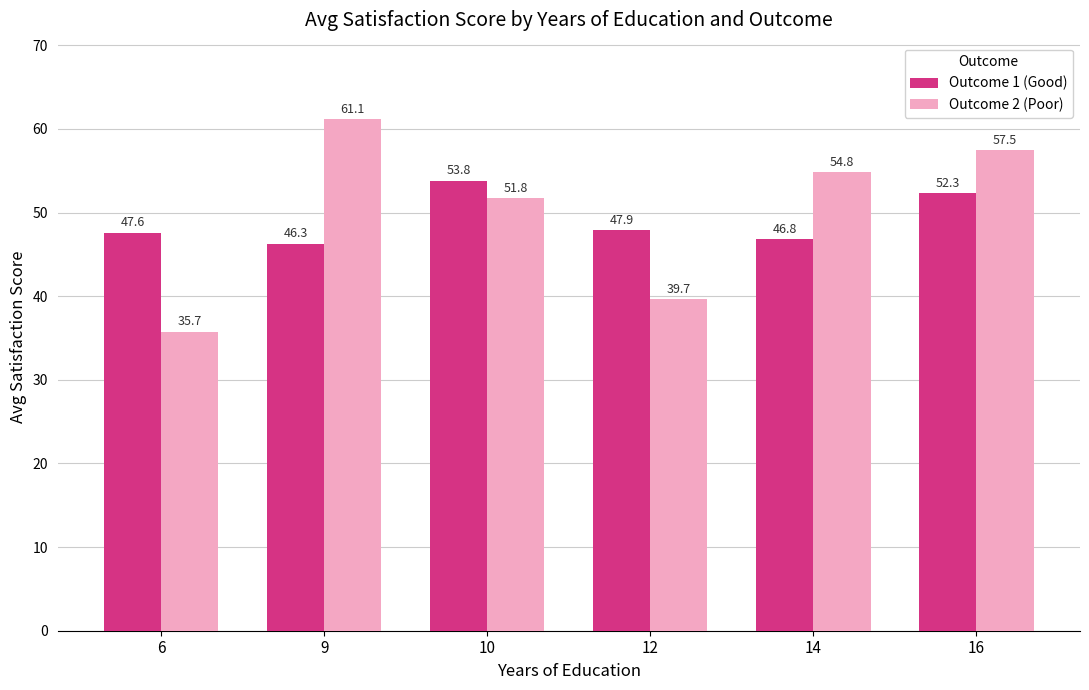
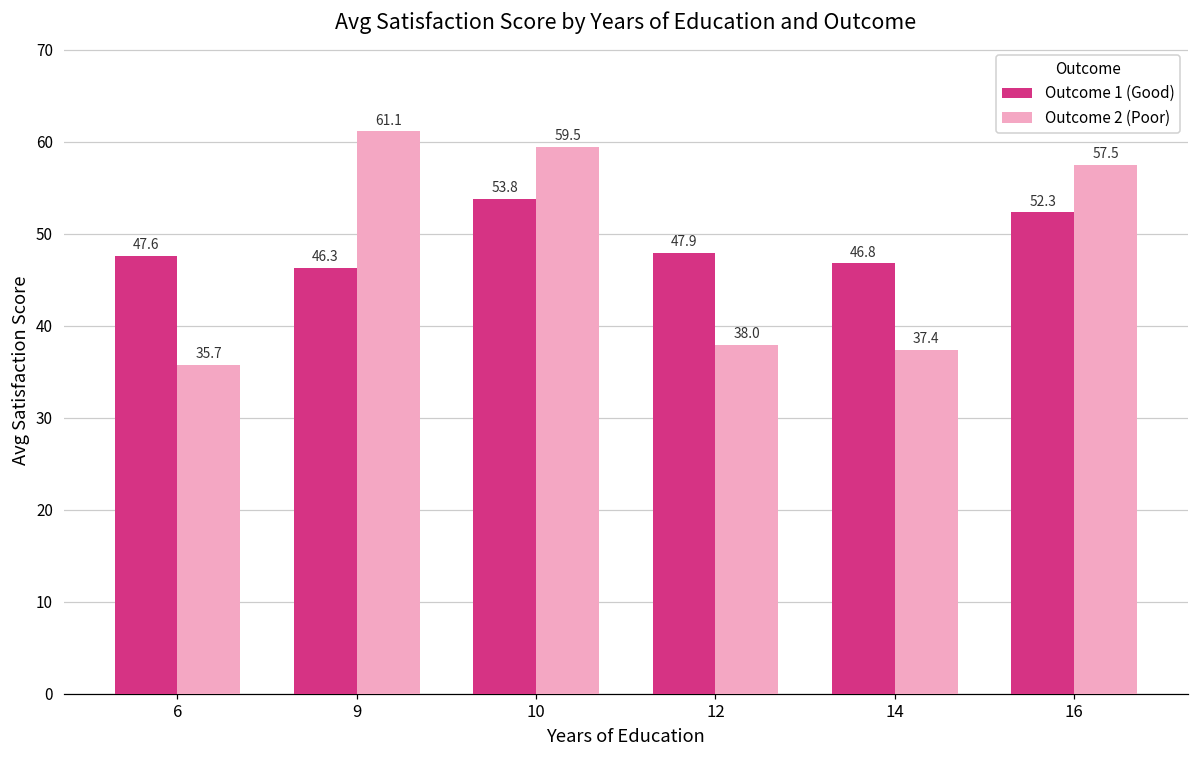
Outcome 2 (Poor), 10: 51.8 -> 59.5
Outcome 2 (Poor), 12: 39.7 -> 38.0
Outcome 2 (Poor), 14: 54.8 -> 37.4
